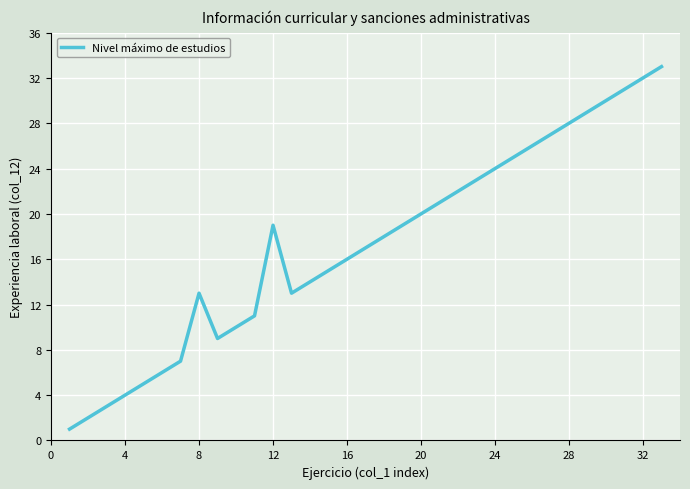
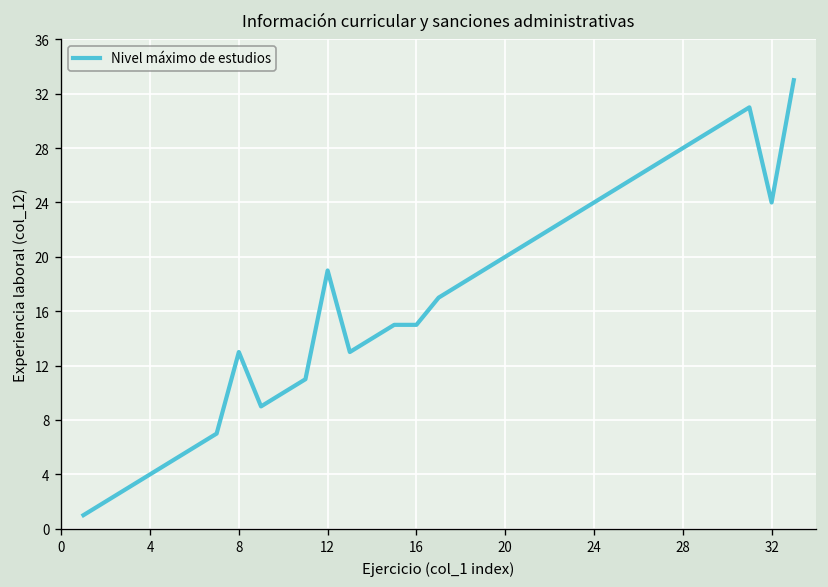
16: 16 -> 15
32: 32 -> 24
